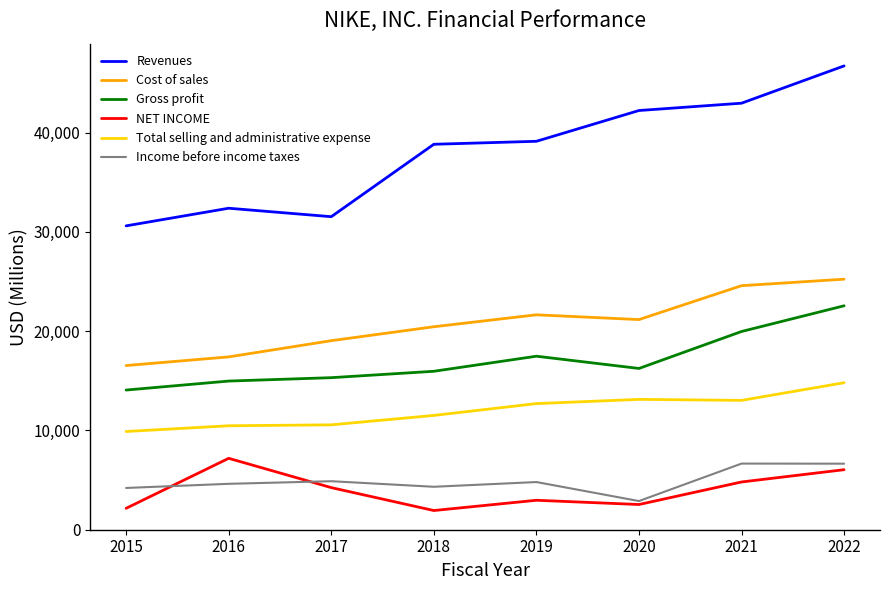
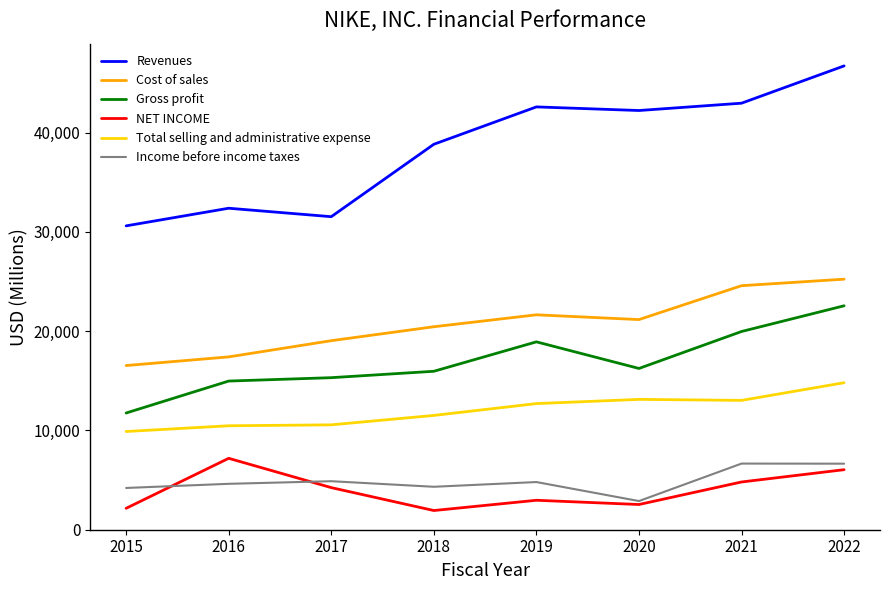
Gross profit, 2015: 14,000 -> 12,000
Revenues, 2019: 39,000 -> 43,000
Gross profit, 2019: 17,000 -> 19,000
